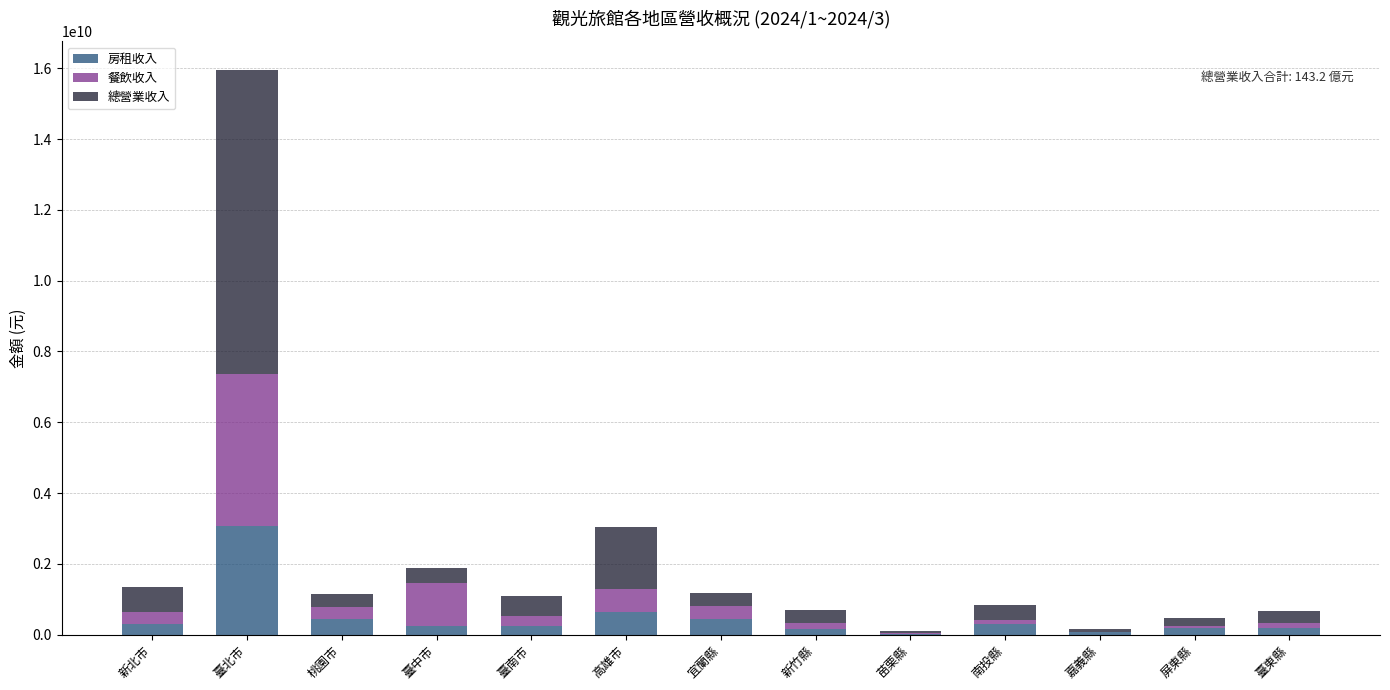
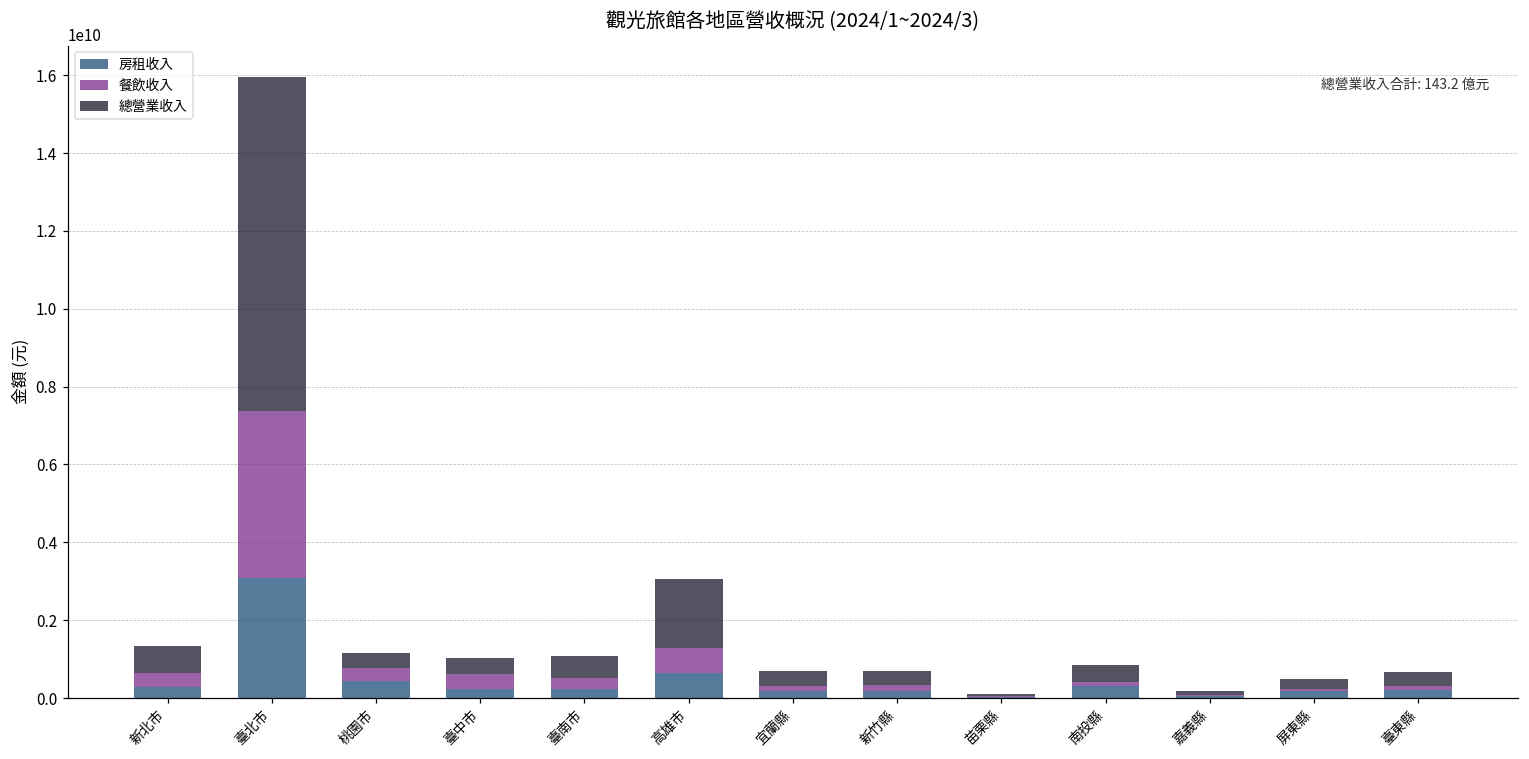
餐飲收入, 臺中市: 1200000000 -> 400000000
房租收入, 宜蘭縣: 500000000 -> 200000000
餐飲收入, 宜蘭縣: 300000000 -> 100000000
